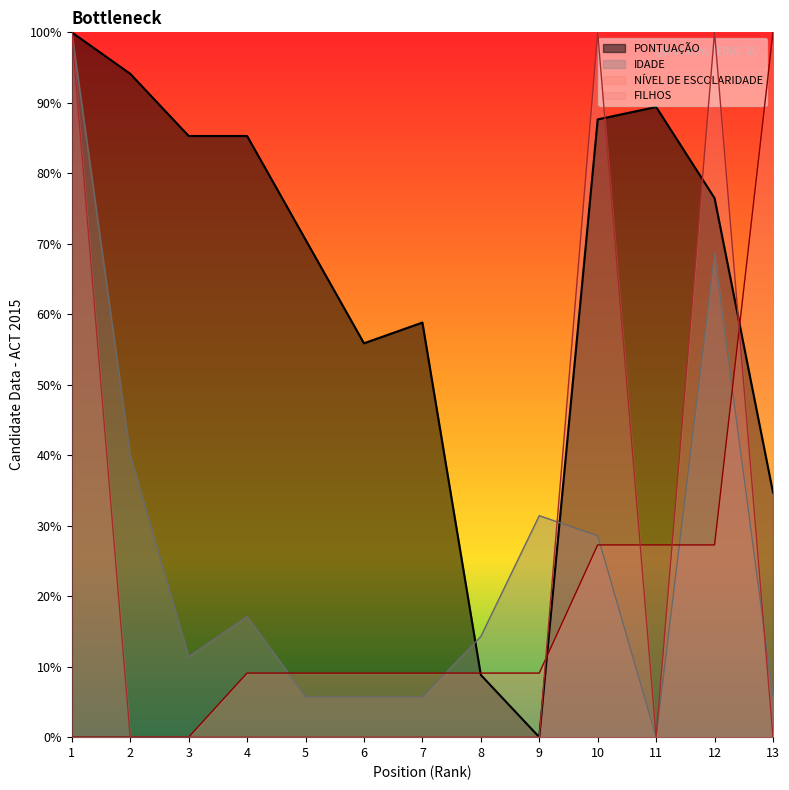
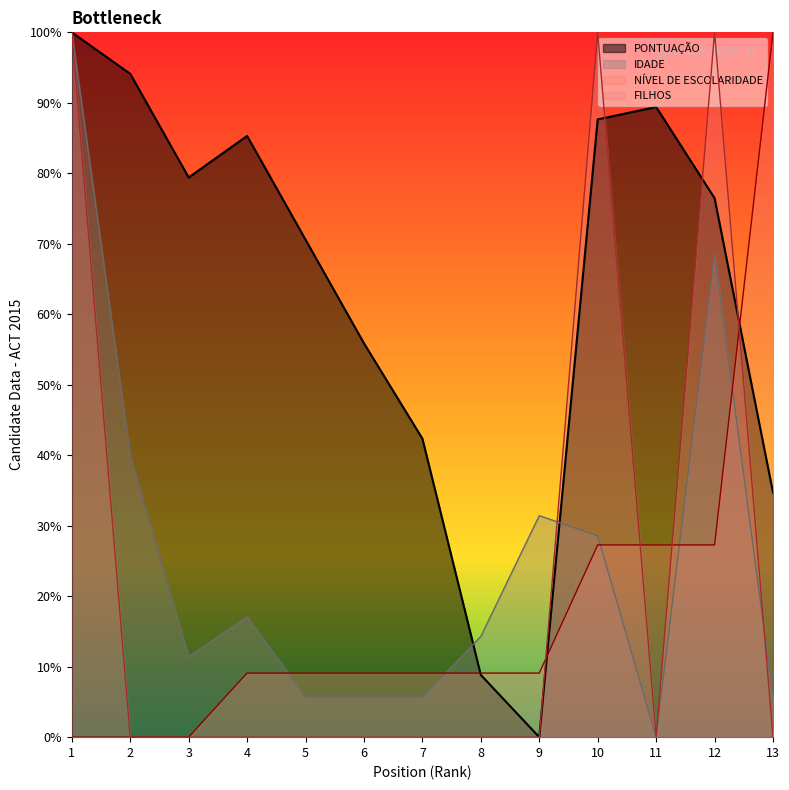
PONTUAÇÃO, 3: 85% -> 79%
PONTUAÇÃO, 7: 59% -> 42%
